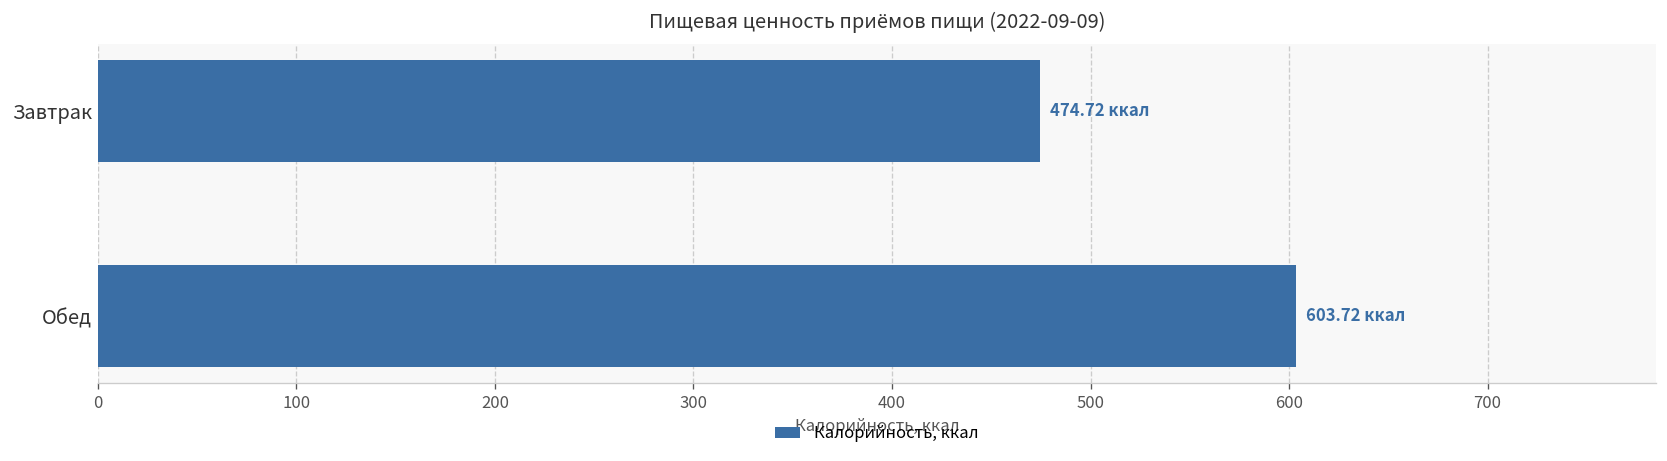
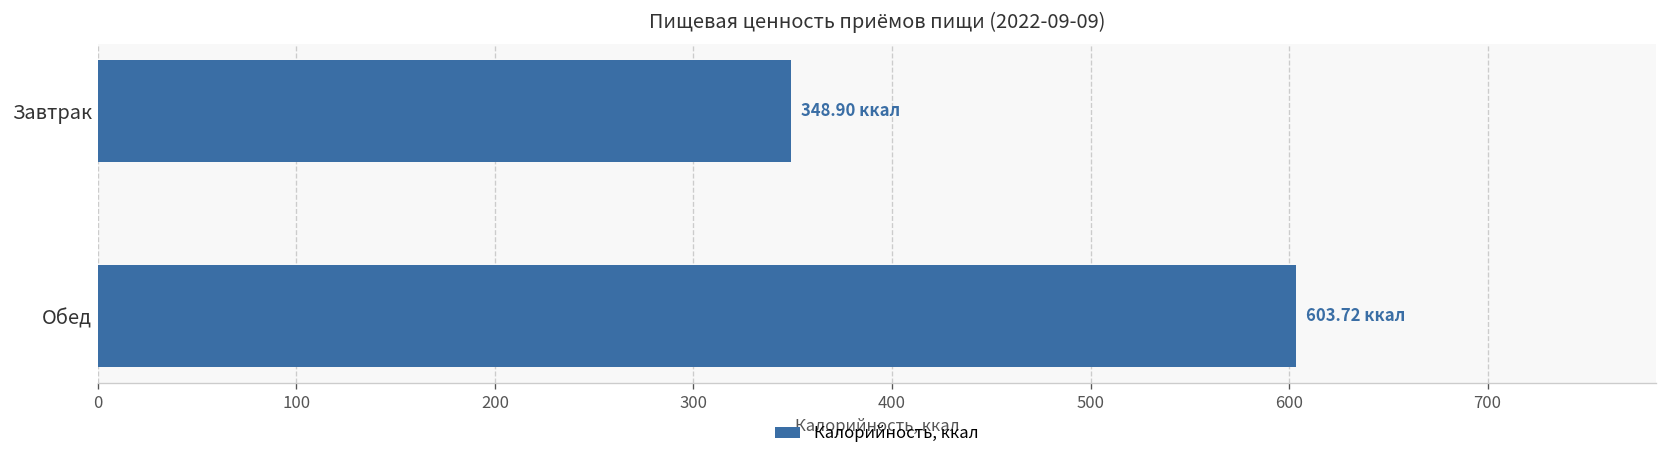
Завтрак: 474.72 -> 348.90
